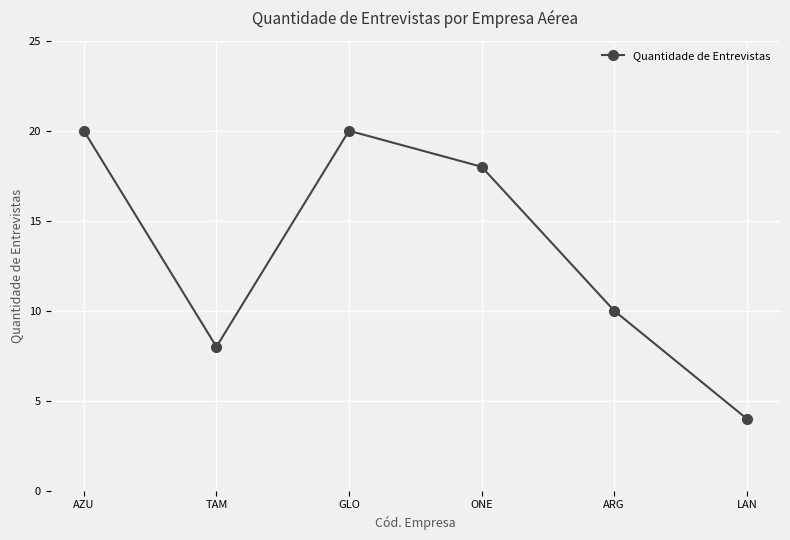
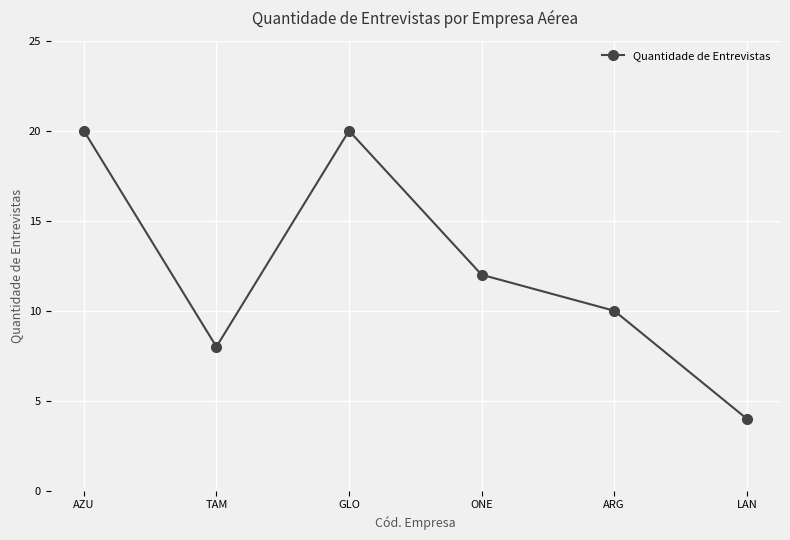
ONE: 18 -> 12
